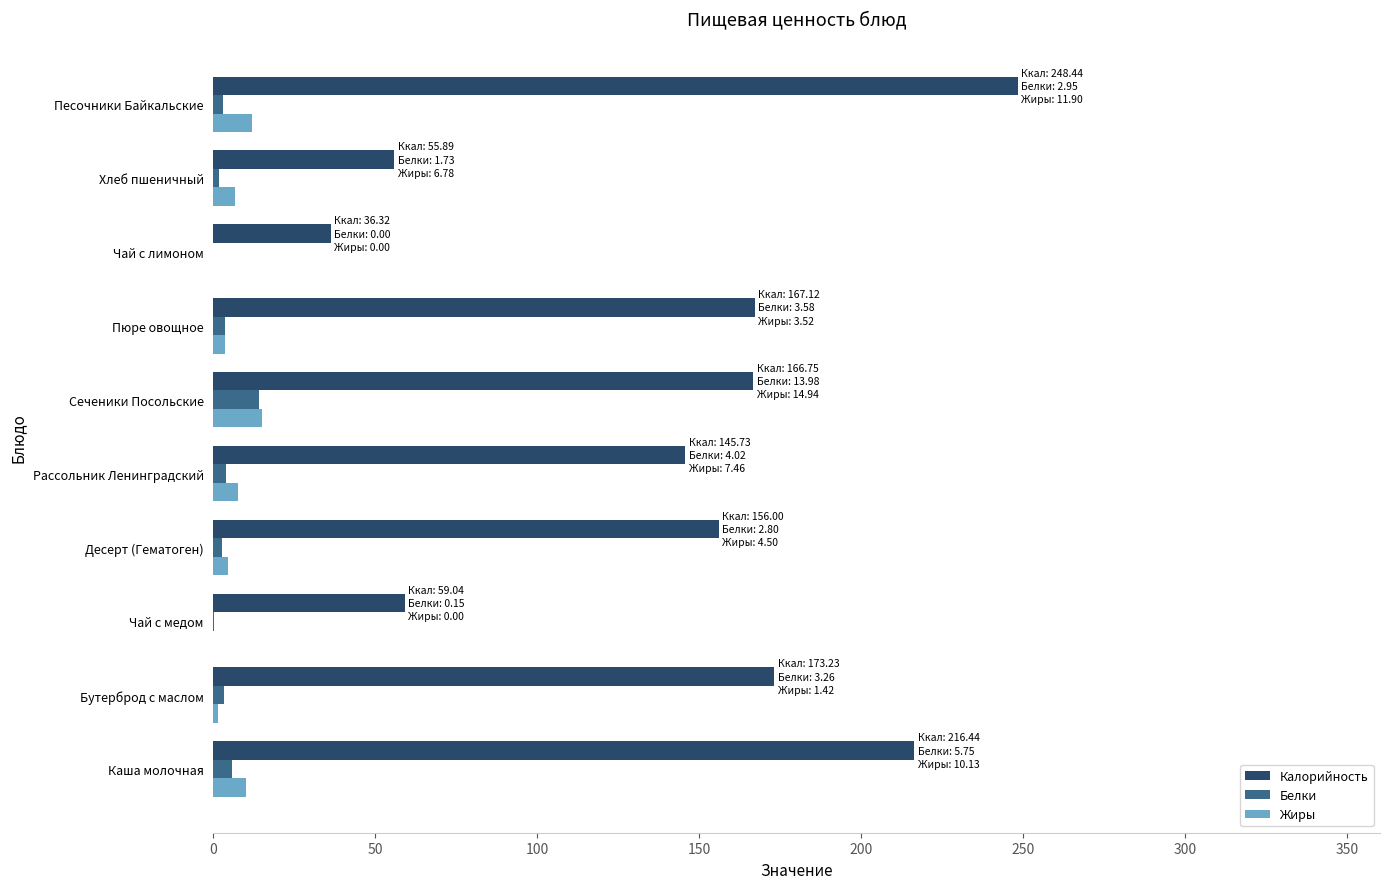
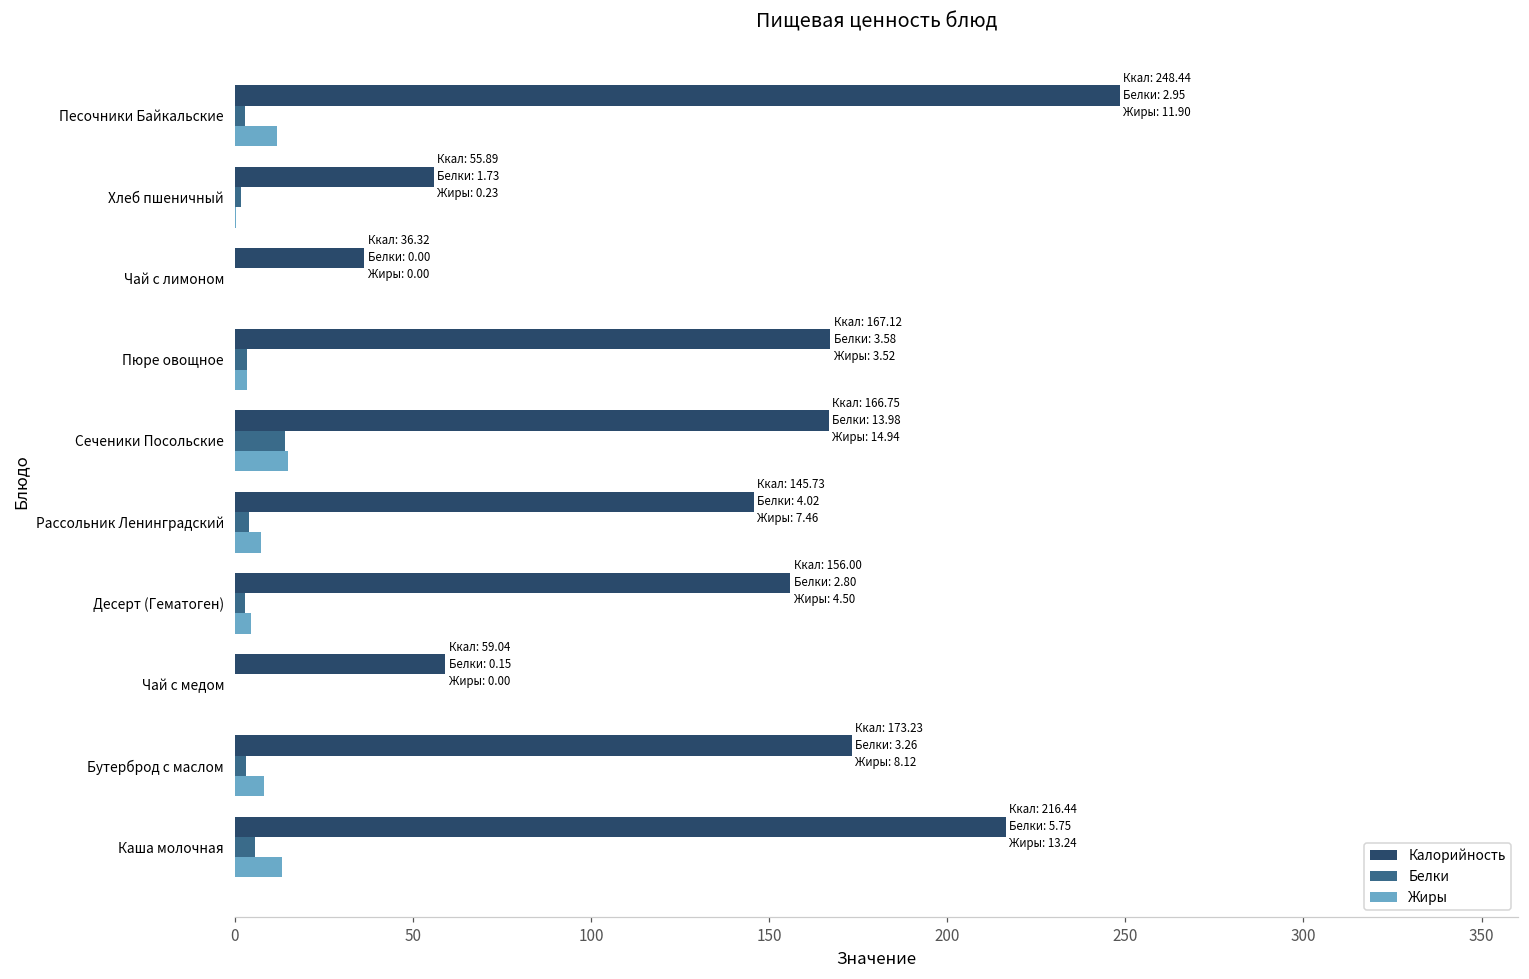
Жиры, Хлеб пшеничный: 6.78 -> 0.23
Жиры, Бутерброд с маслом: 1.42 -> 8.12
Жиры, Каша молочная: 10.13 -> 13.24
